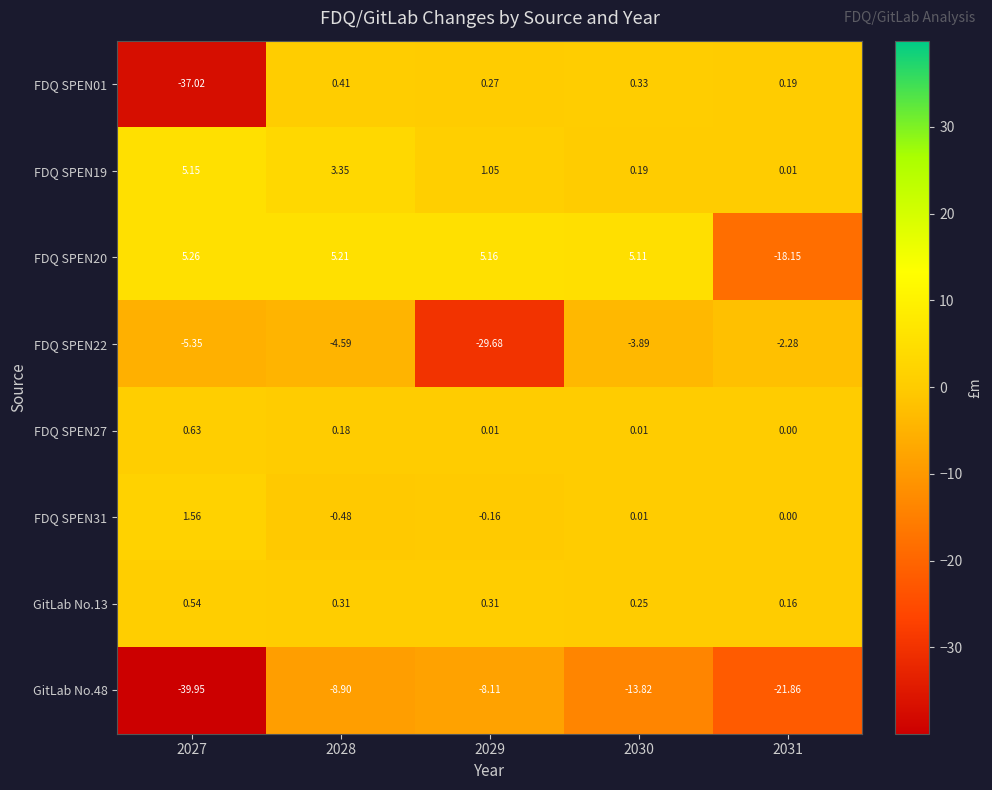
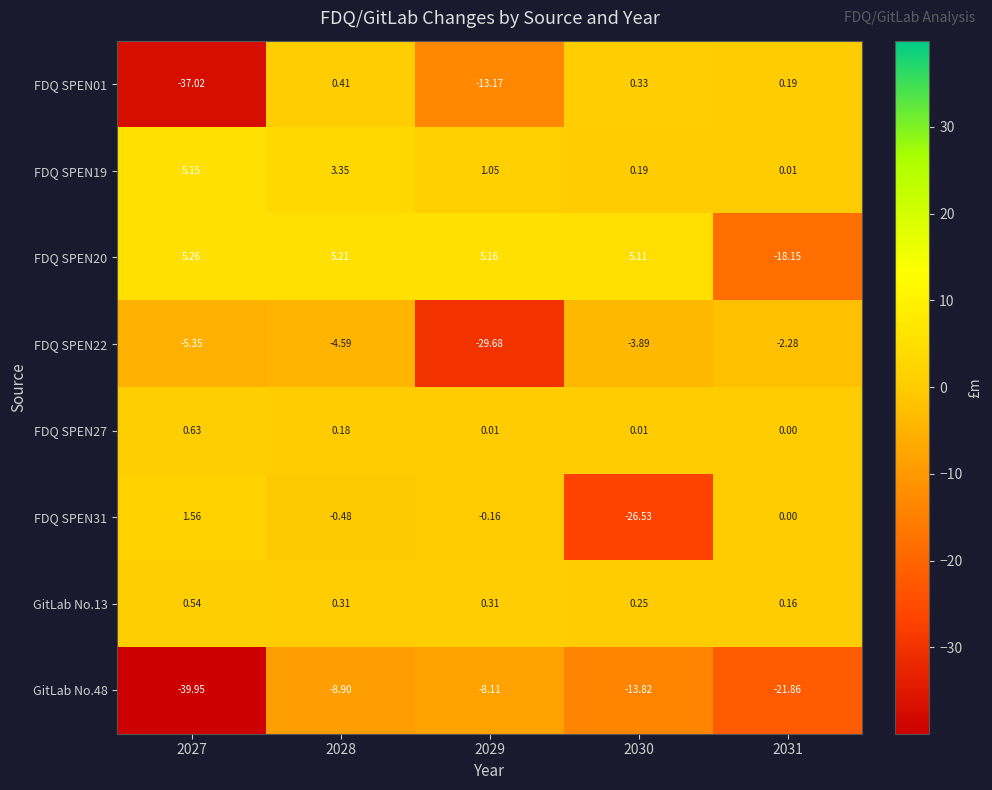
FDQ SPEN01, 2029: 0.27 -> -13.17
FDQ SPEN31, 2030: 0.01 -> -26.53
